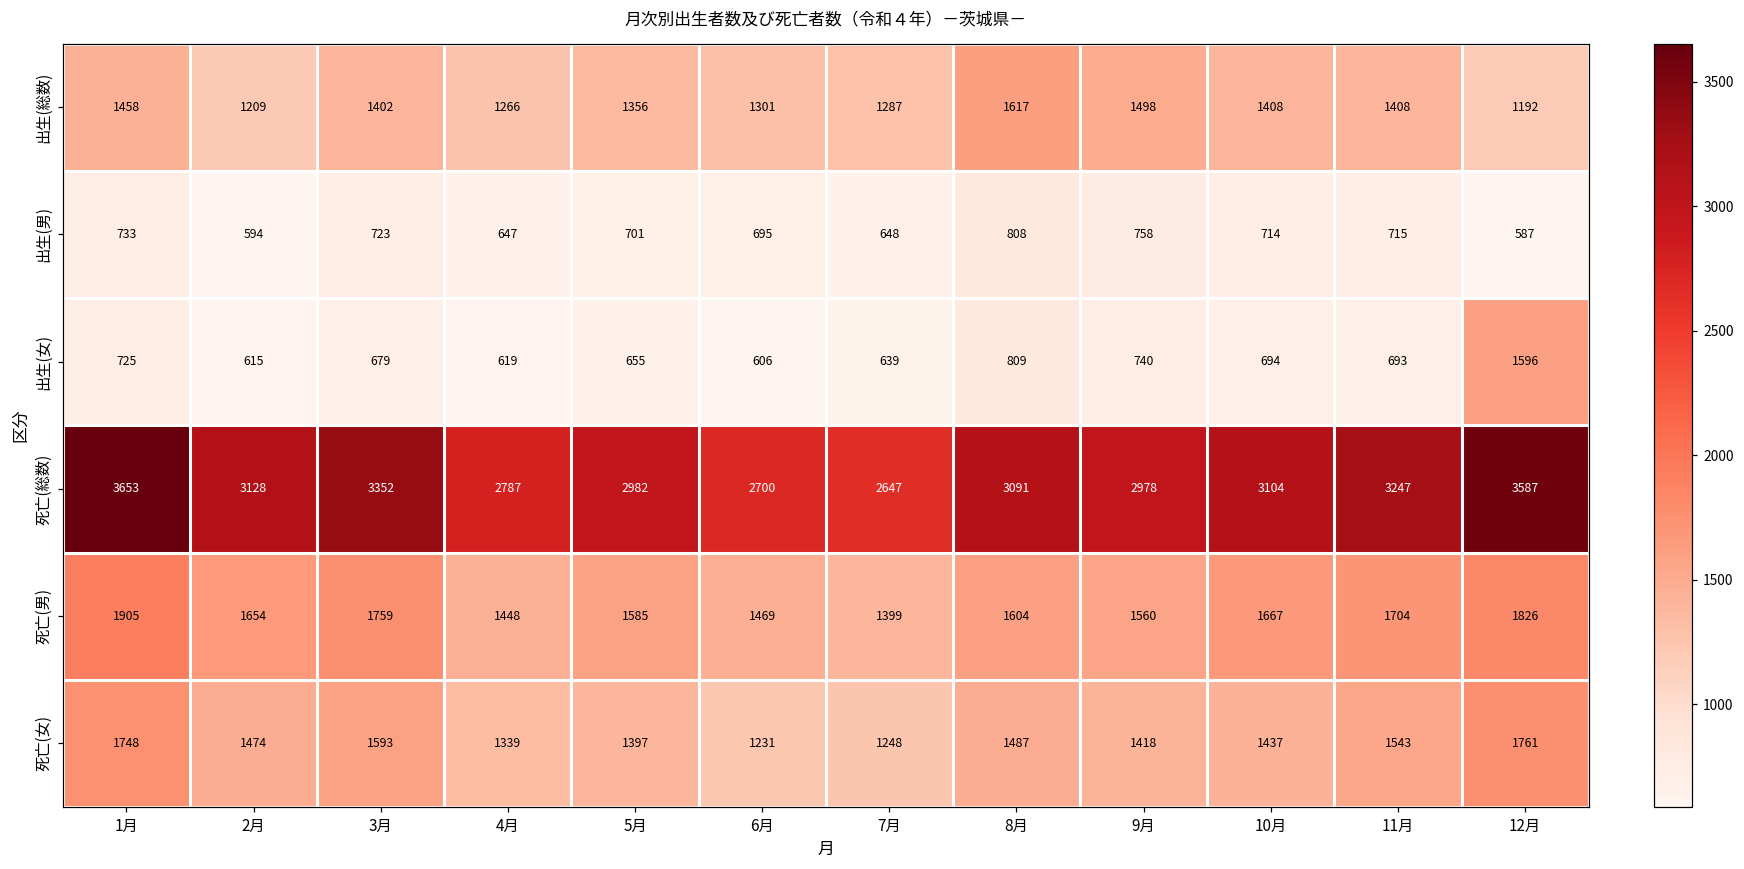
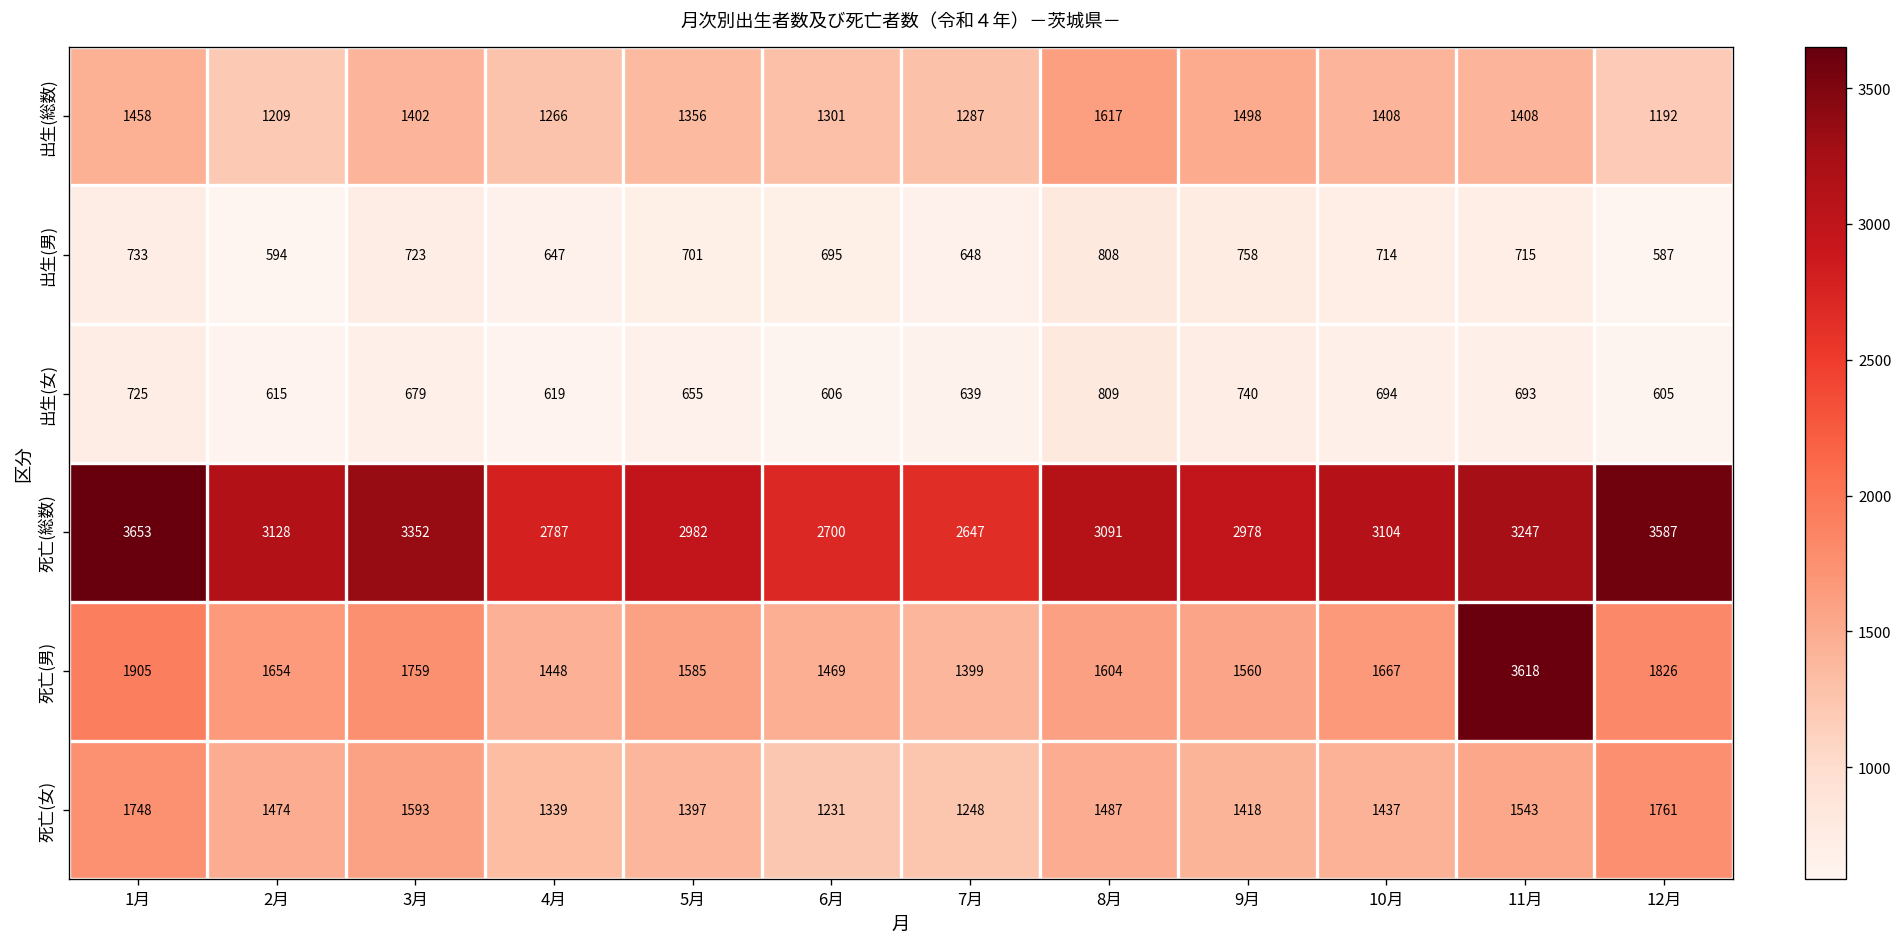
出生(女), 12月: 1596 -> 605
死亡(男), 11月: 1704 -> 3618
